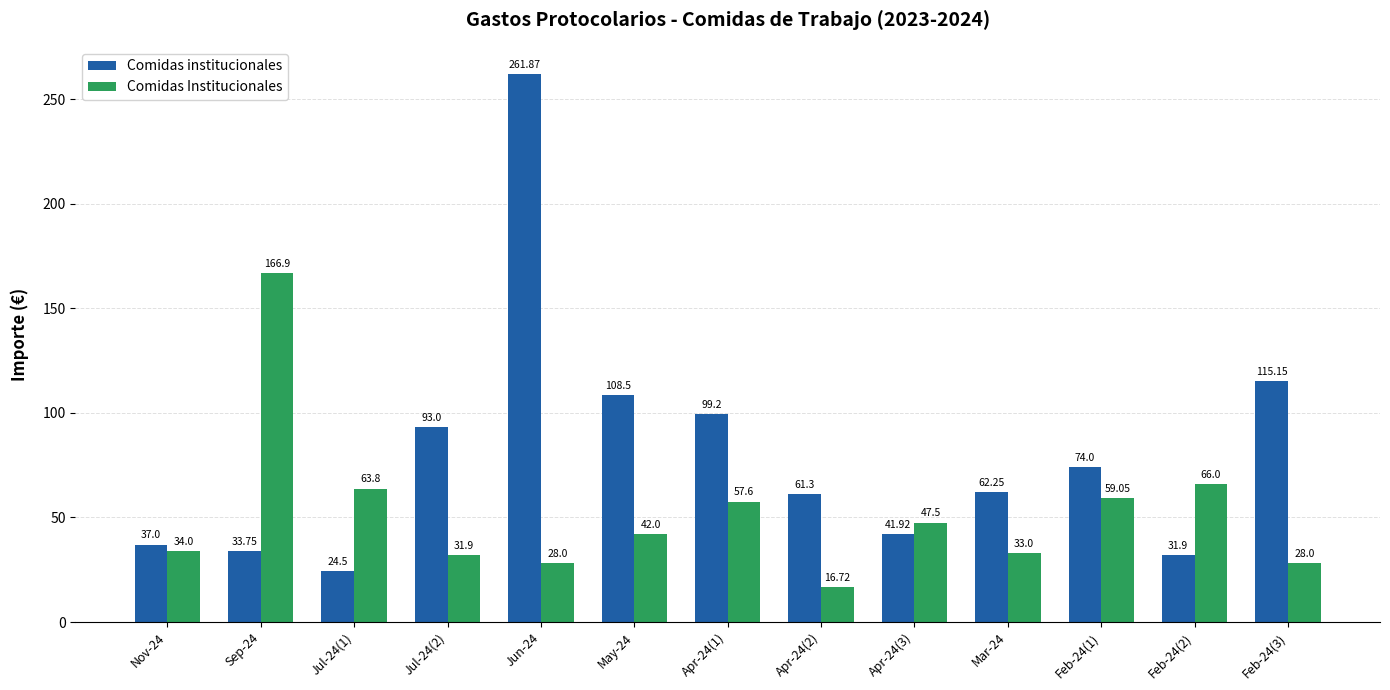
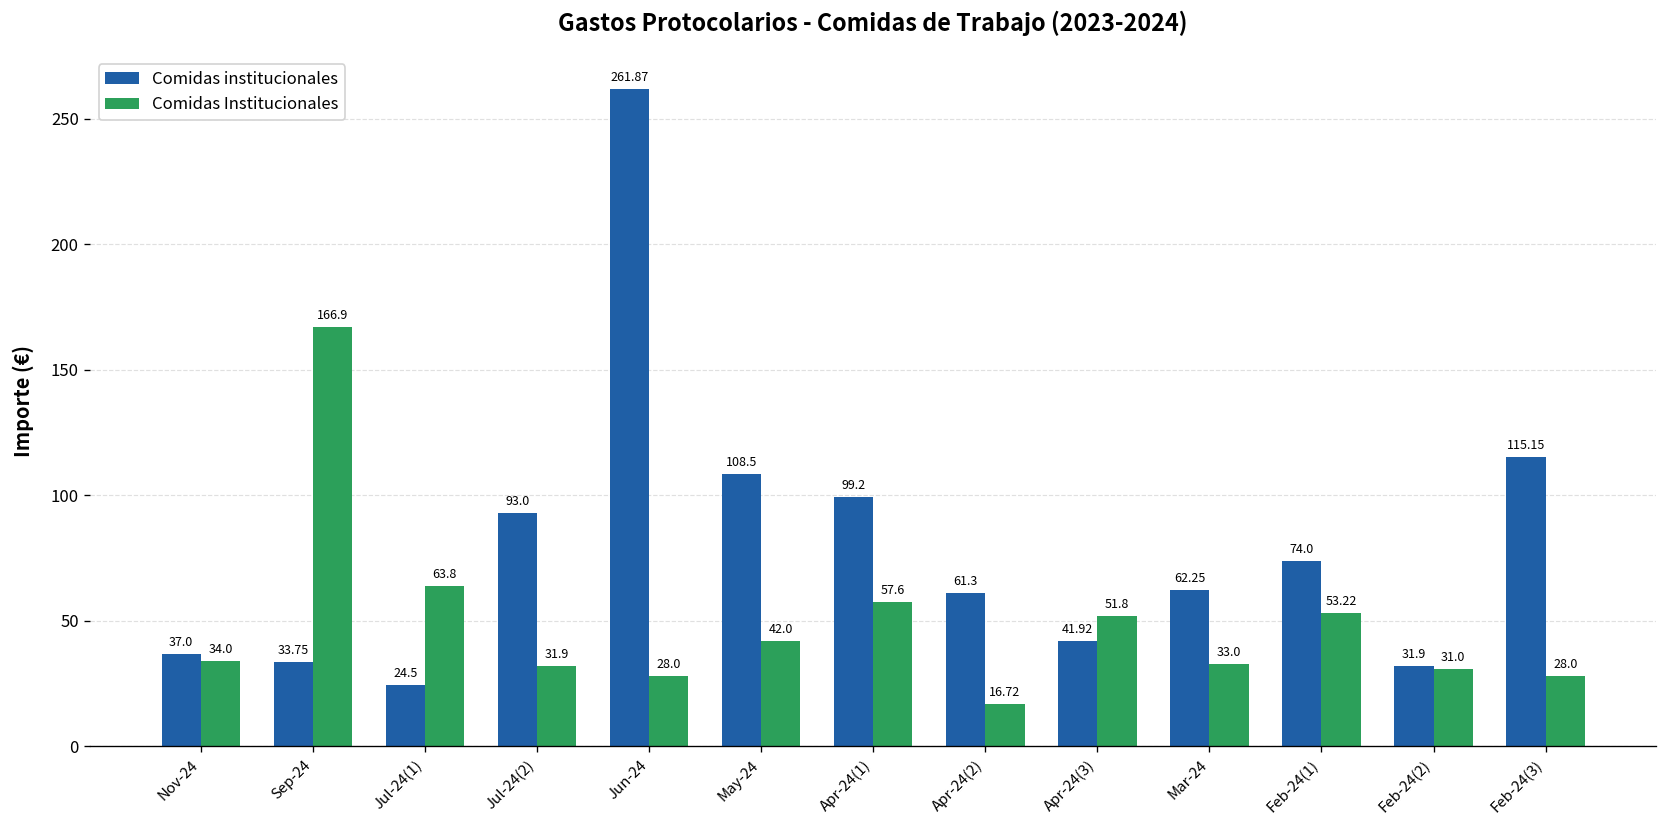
Comidas Institucionales, Apr-24(3): 47.5 -> 51.8
Comidas Institucionales, Feb-24(1): 59.05 -> 53.22
Comidas Institucionales, Feb-24(2): 66.0 -> 31.0
